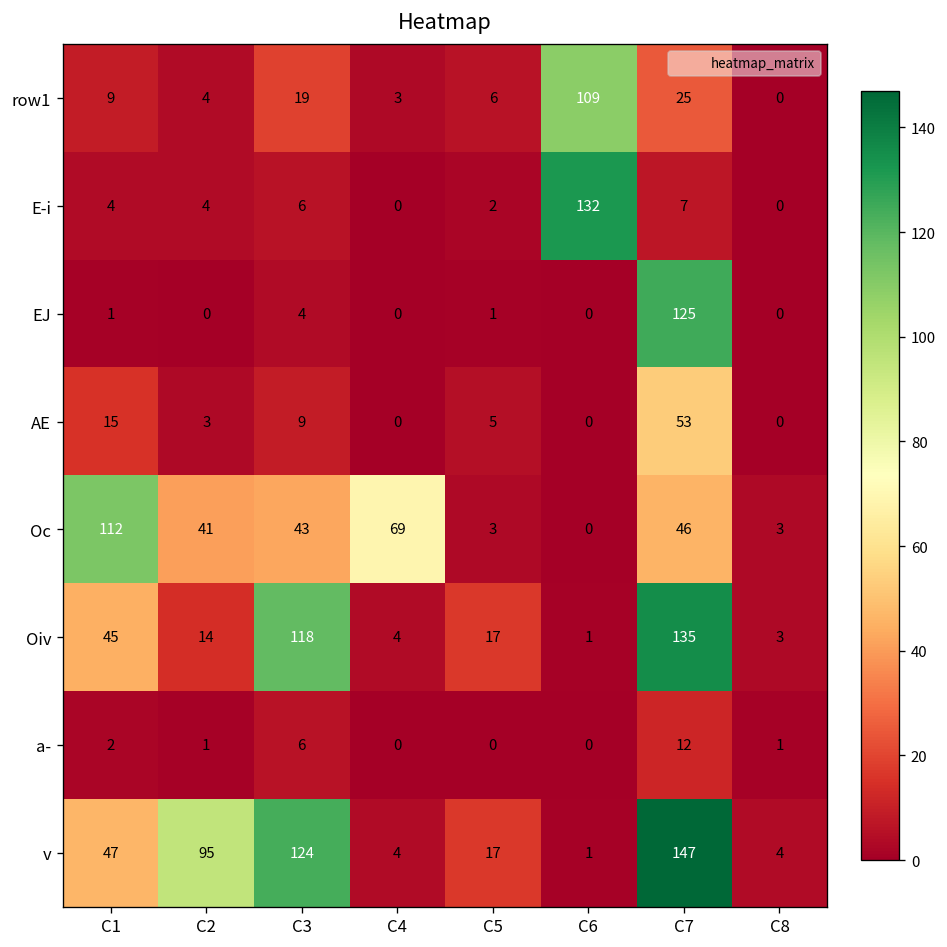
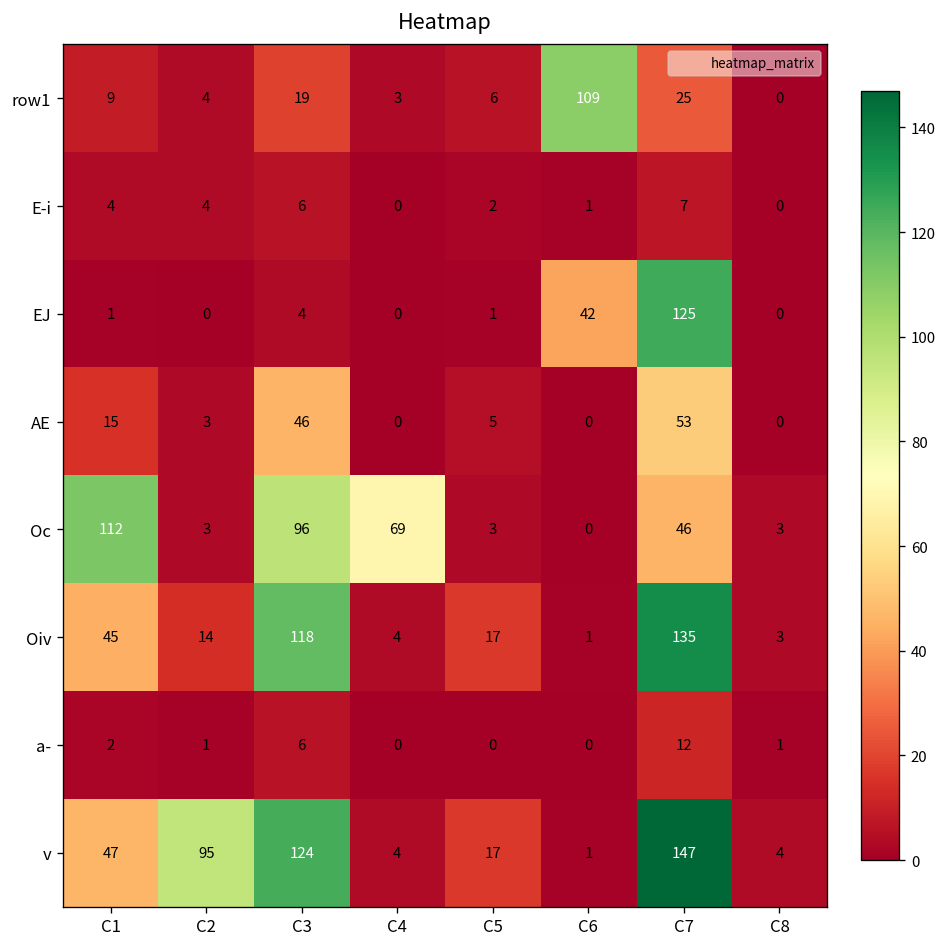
E-i, C6: 132 -> 1
EJ, C6: 0 -> 42
AE, C3: 9 -> 46
Oc, C2: 41 -> 3
Oc, C3: 43 -> 96
